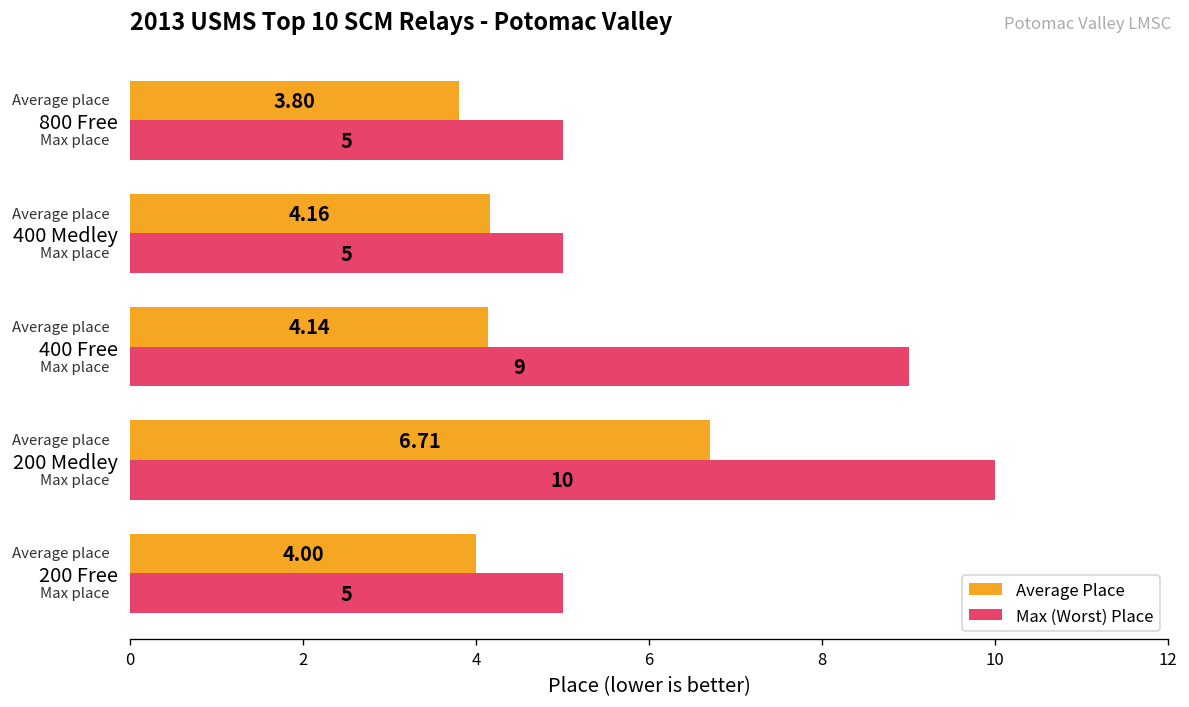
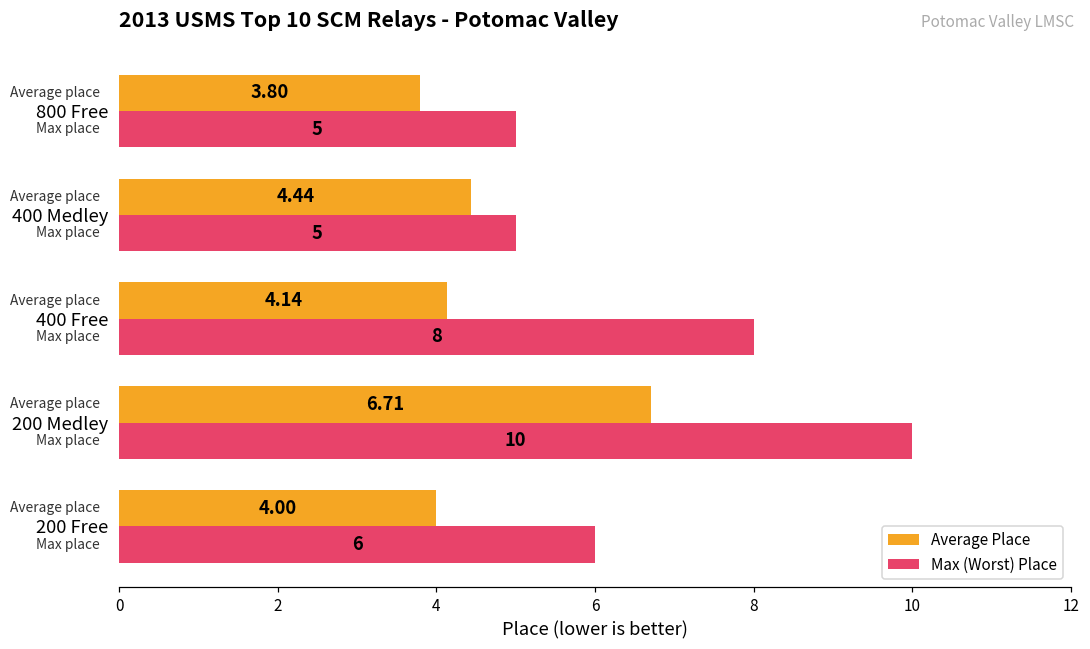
Average Place, 400 Medley: 4.16 -> 4.44
Max (Worst) Place, 400 Free: 9 -> 8
Max (Worst) Place, 200 Free: 5 -> 6
